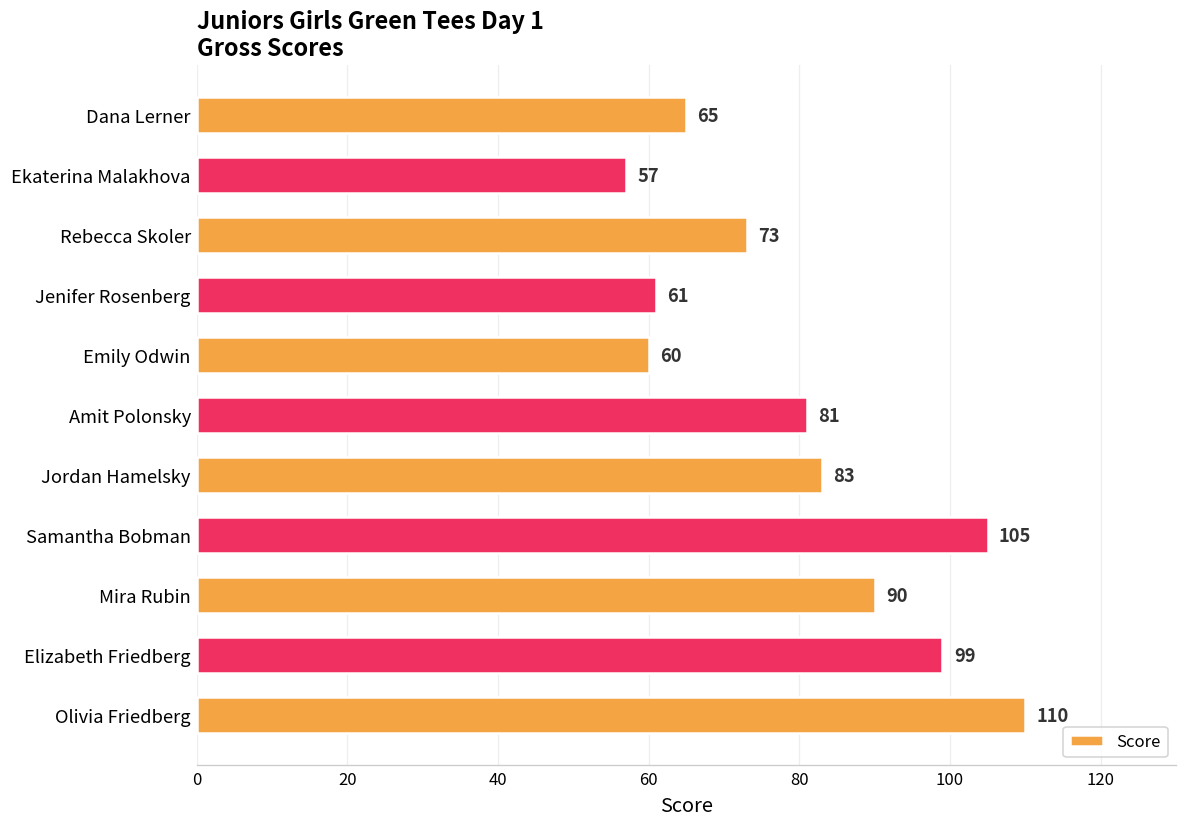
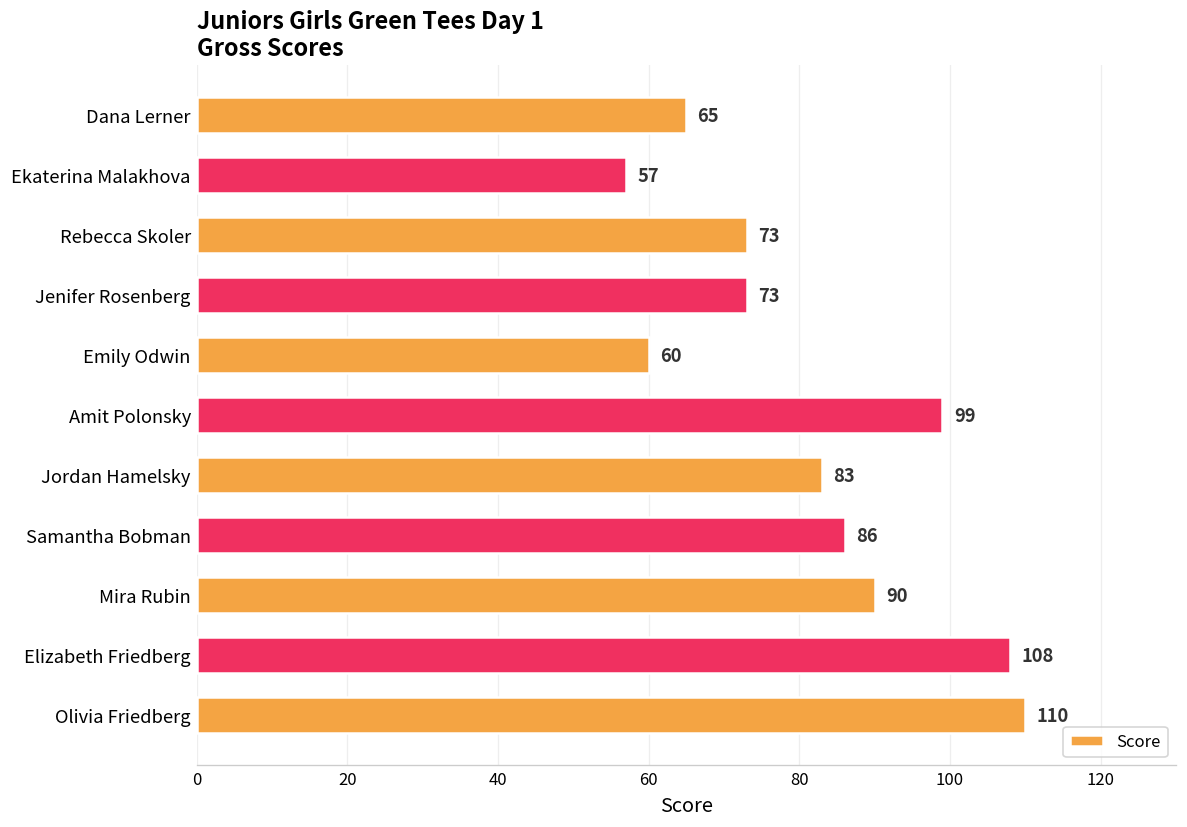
Jenifer Rosenberg: 61 -> 73
Amit Polonsky: 81 -> 99
Samantha Bobman: 105 -> 86
Elizabeth Friedberg: 99 -> 108
